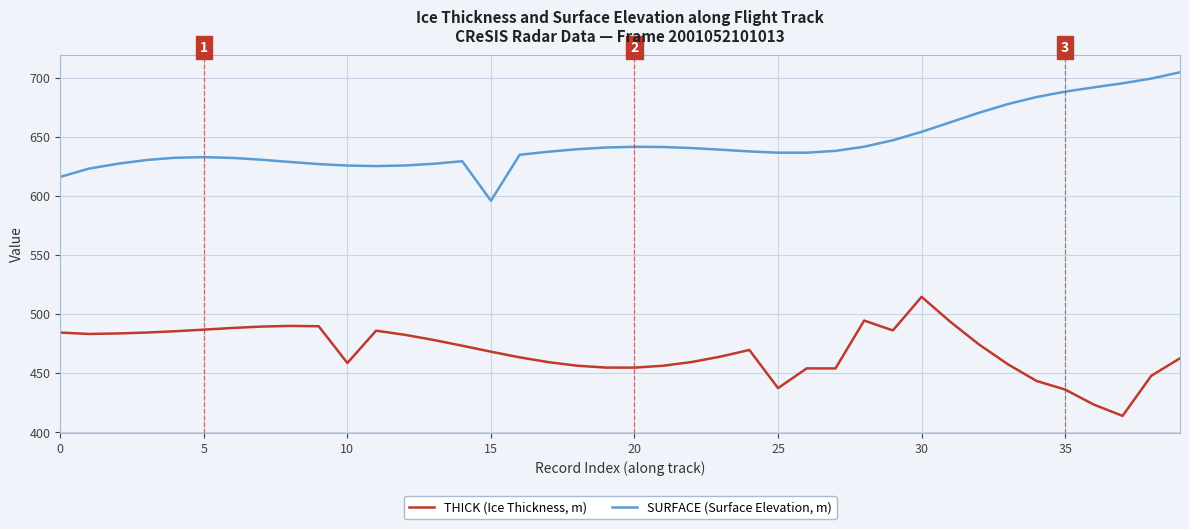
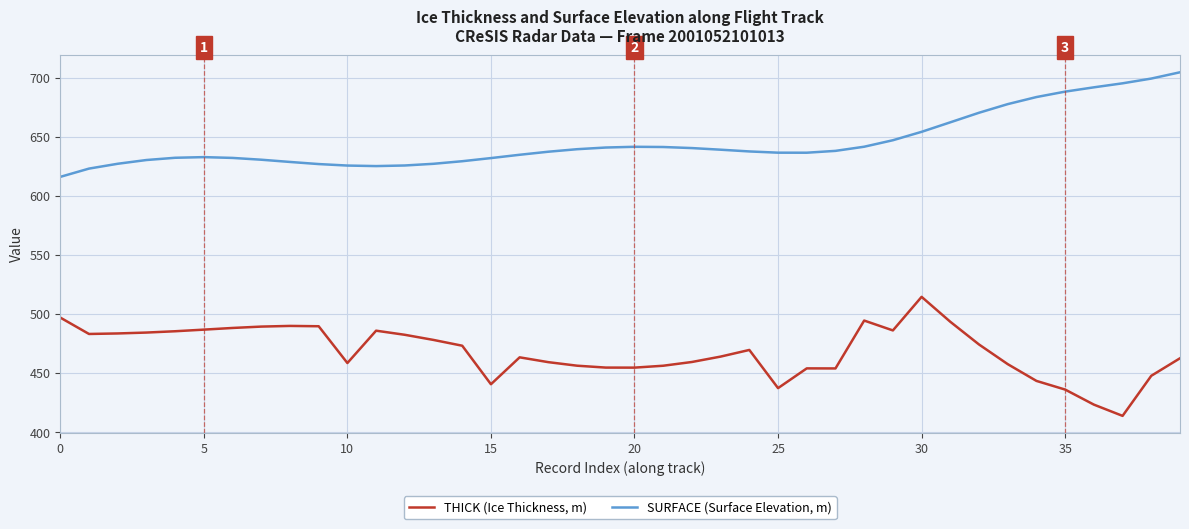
THICK (Ice Thickness, m), 0: 484 -> 497
THICK (Ice Thickness, m), 15: 468 -> 441
SURFACE (Surface Elevation, m), 15: 596 -> 632
